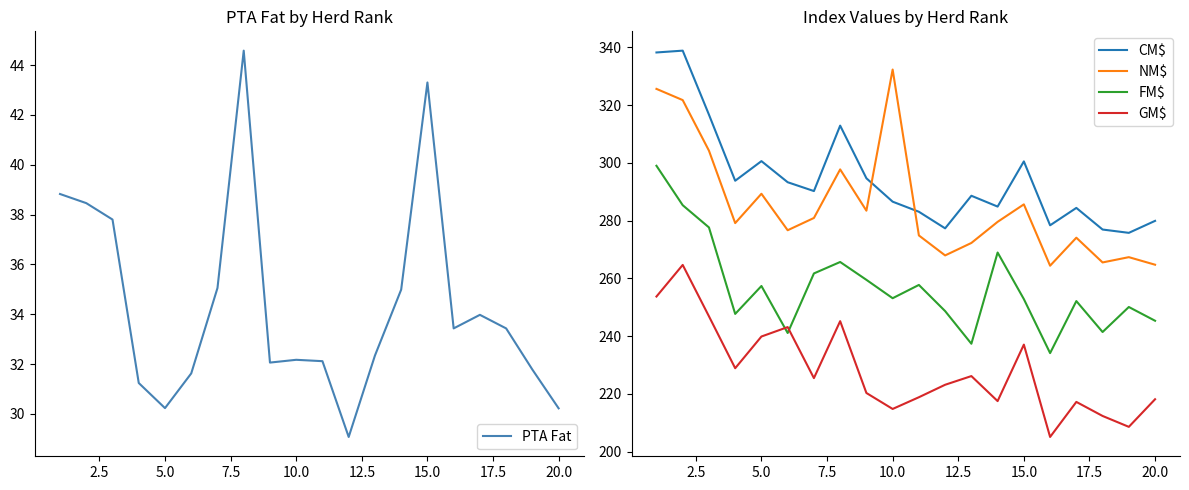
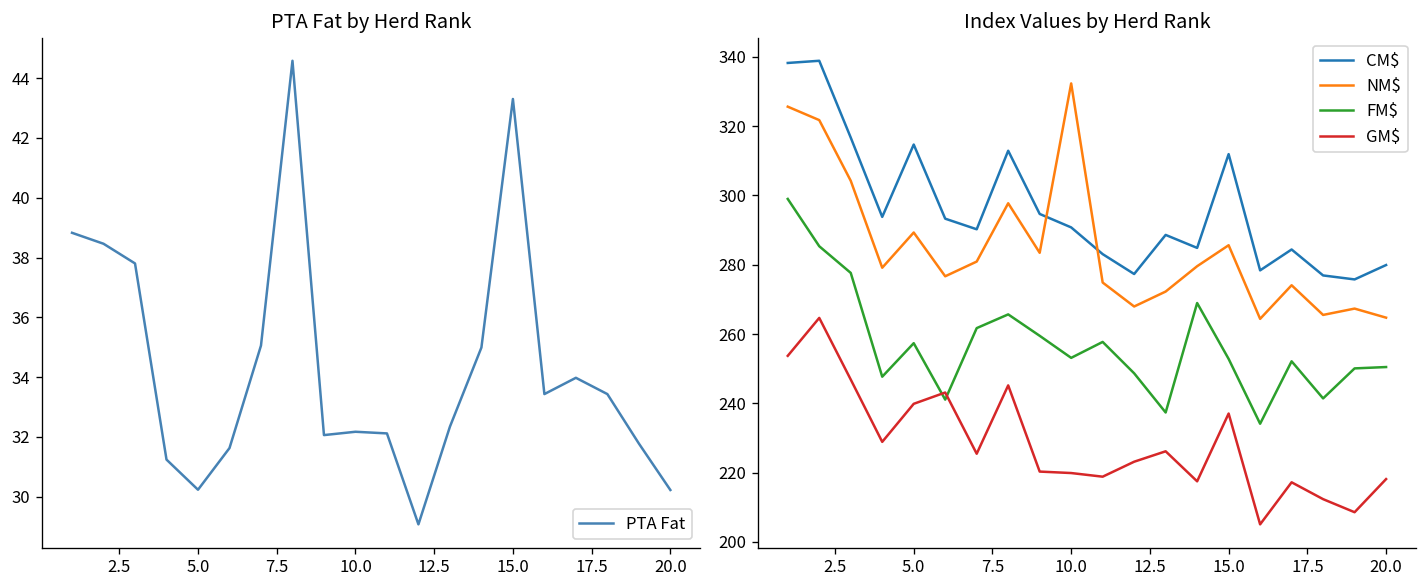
Index Values by Herd Rank, CM$, 5.0: 301 -> 315
Index Values by Herd Rank, CM$, 10.0: 287 -> 291
Index Values by Herd Rank, GM$, 10.0: 215 -> 220
Index Values by Herd Rank, CM$, 15.0: 301 -> 312
Index Values by Herd Rank, FM$, 20.0: 245 -> 250
